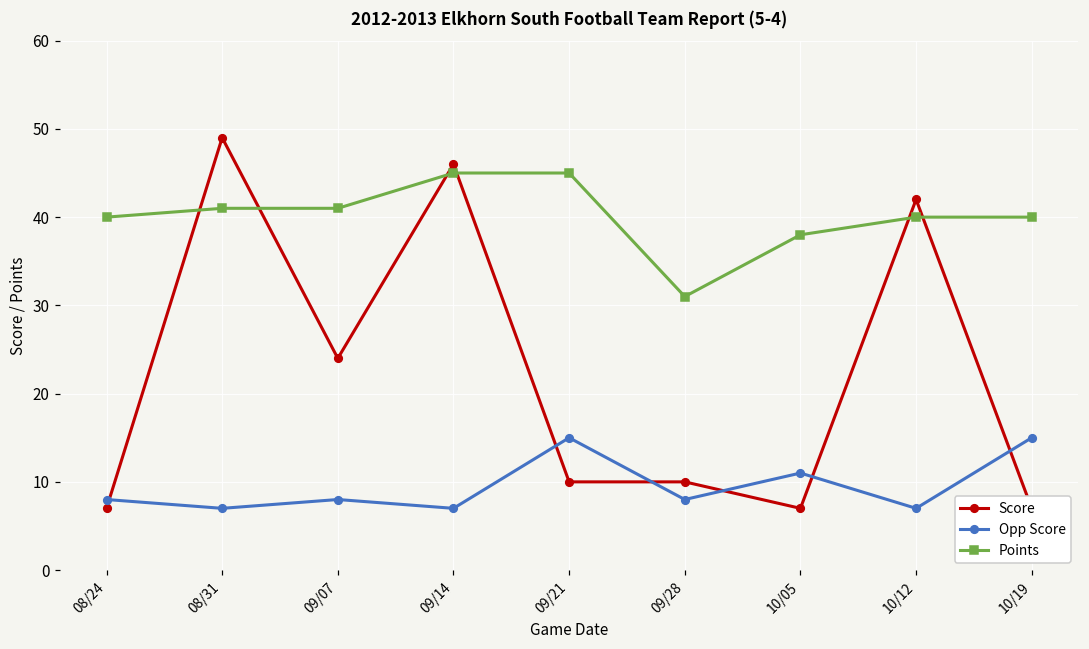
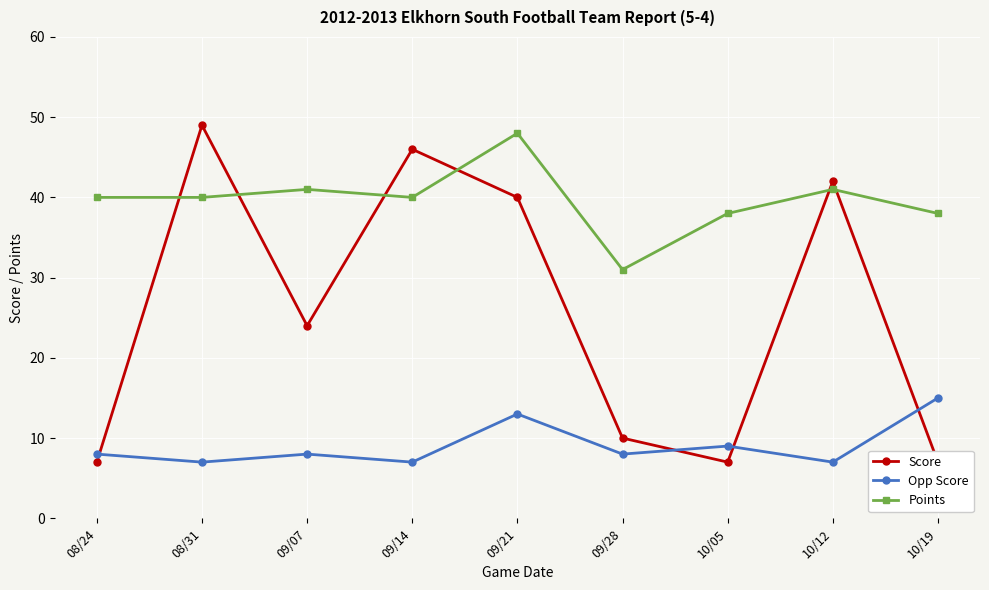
Points, 08/31: 41 -> 40
Points, 09/14: 45 -> 40
Score, 09/21: 10 -> 40
Opp Score, 09/21: 15 -> 13
Points, 09/21: 45 -> 48
Opp Score, 10/05: 11 -> 9
Points, 10/12: 40 -> 41
Points, 10/19: 40 -> 38
